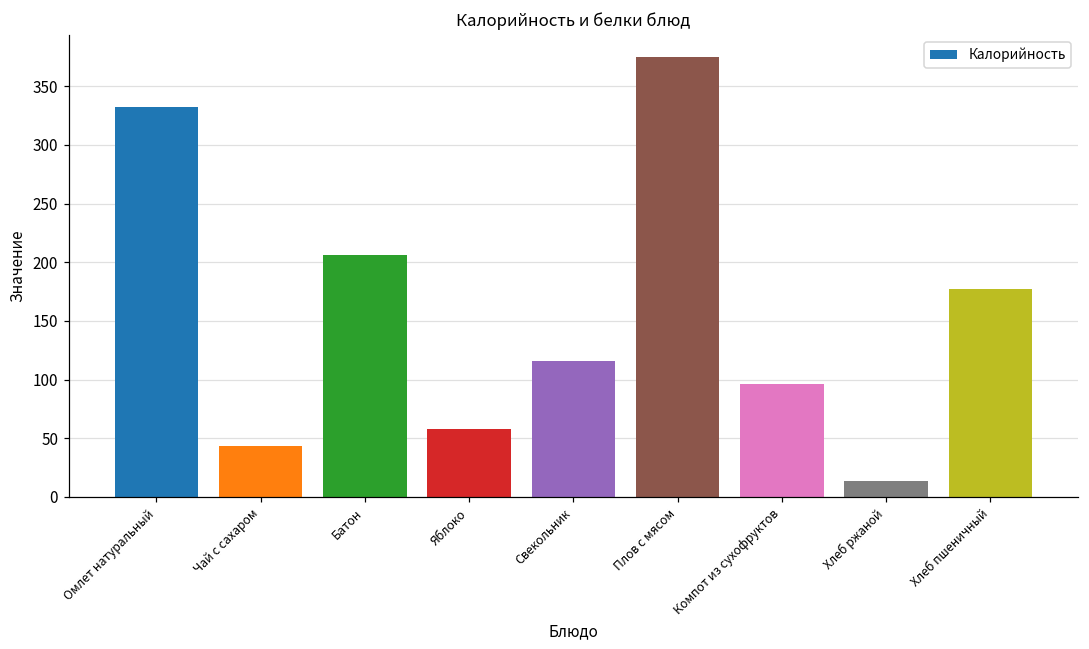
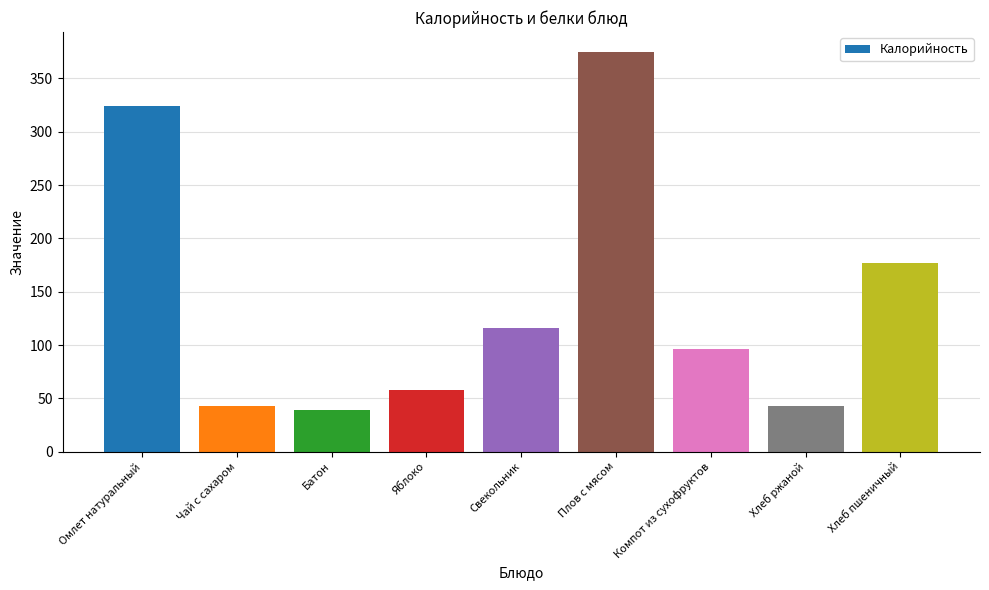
Омлет натуральный: 332 -> 324
Батон: 207 -> 39
Хлеб ржаной: 13 -> 42
